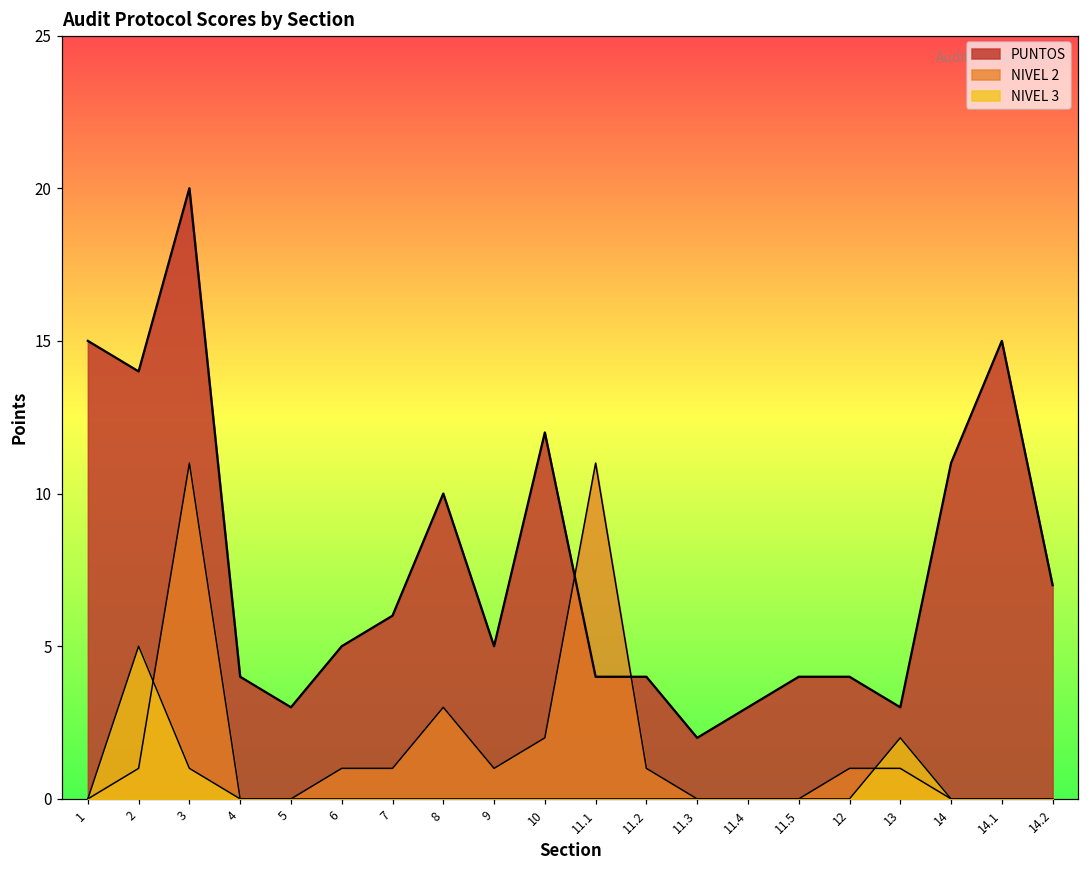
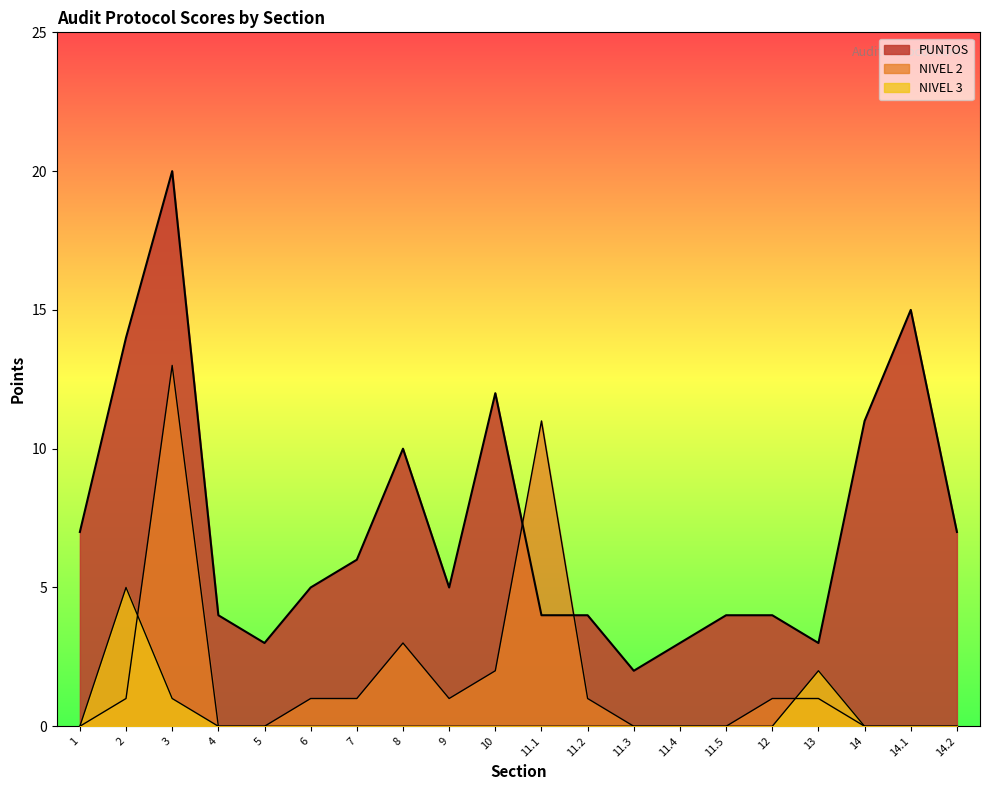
PUNTOS, 1: 15 -> 7
NIVEL 2, 3: 11 -> 13
